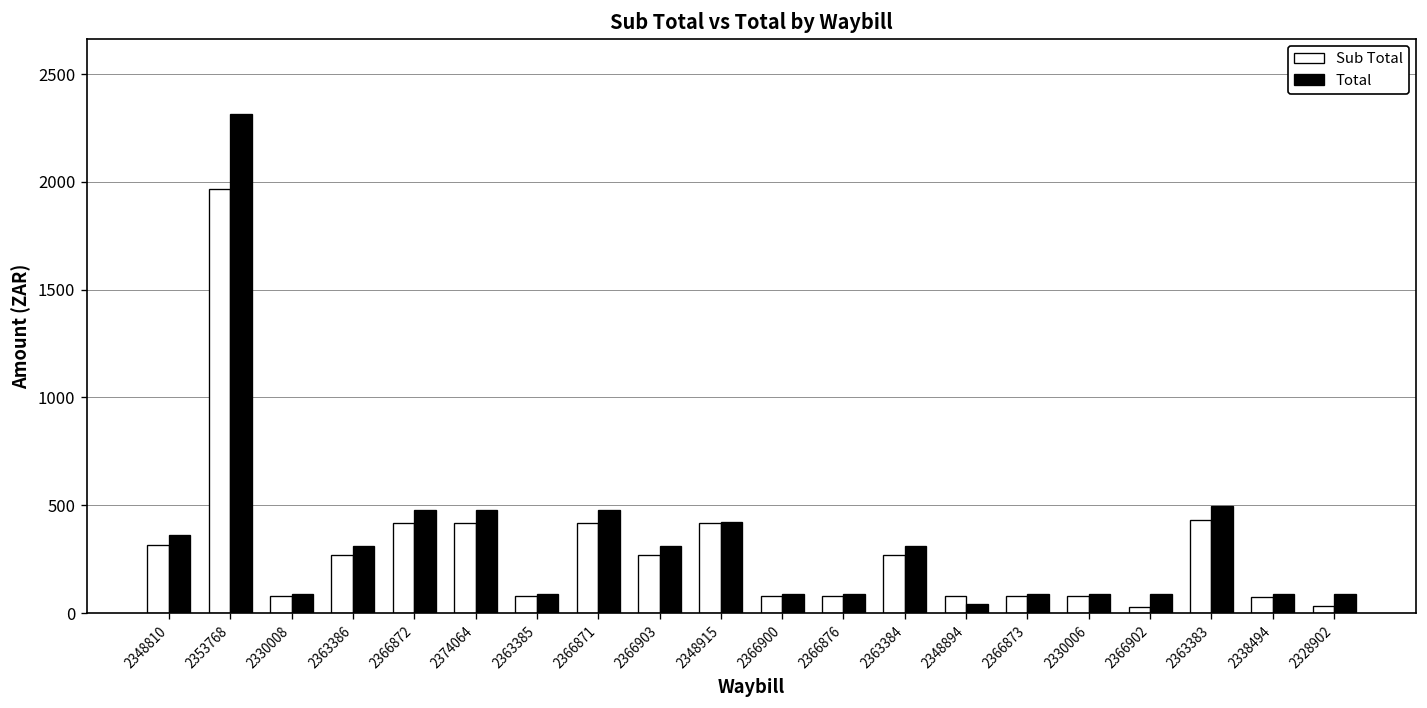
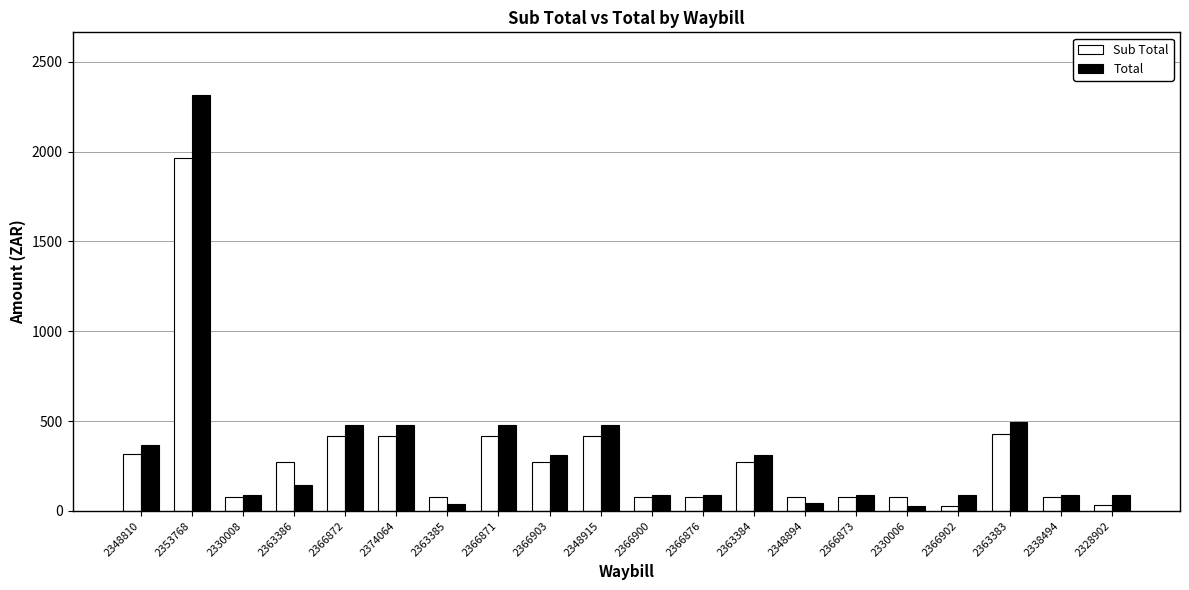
Total, 2363386: 310 -> 140
Total, 2363385: 90 -> 40
Total, 2348915: 420 -> 480
Total, 2330006: 90 -> 30
